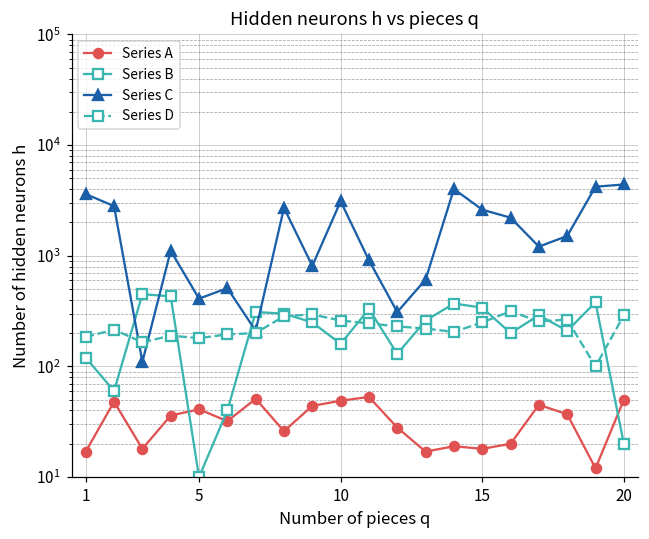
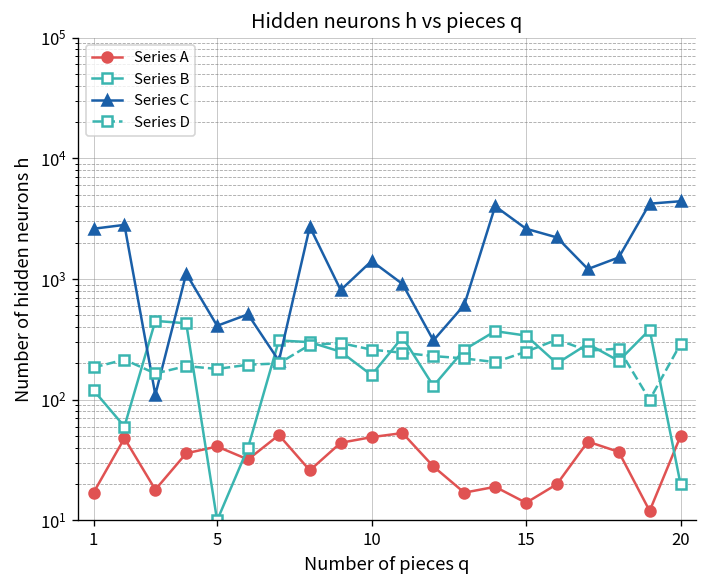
Series C, 1: 3600 -> 2600
Series C, 10: 3100 -> 1400
Series A, 15: 18 -> 14
